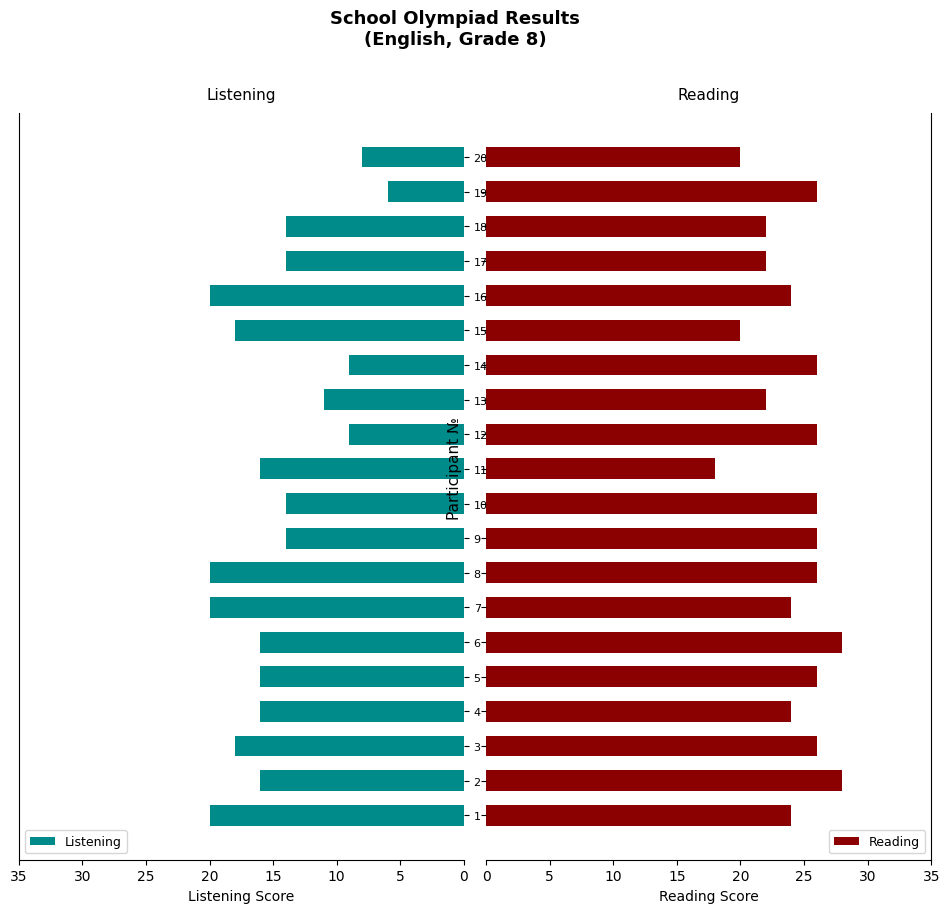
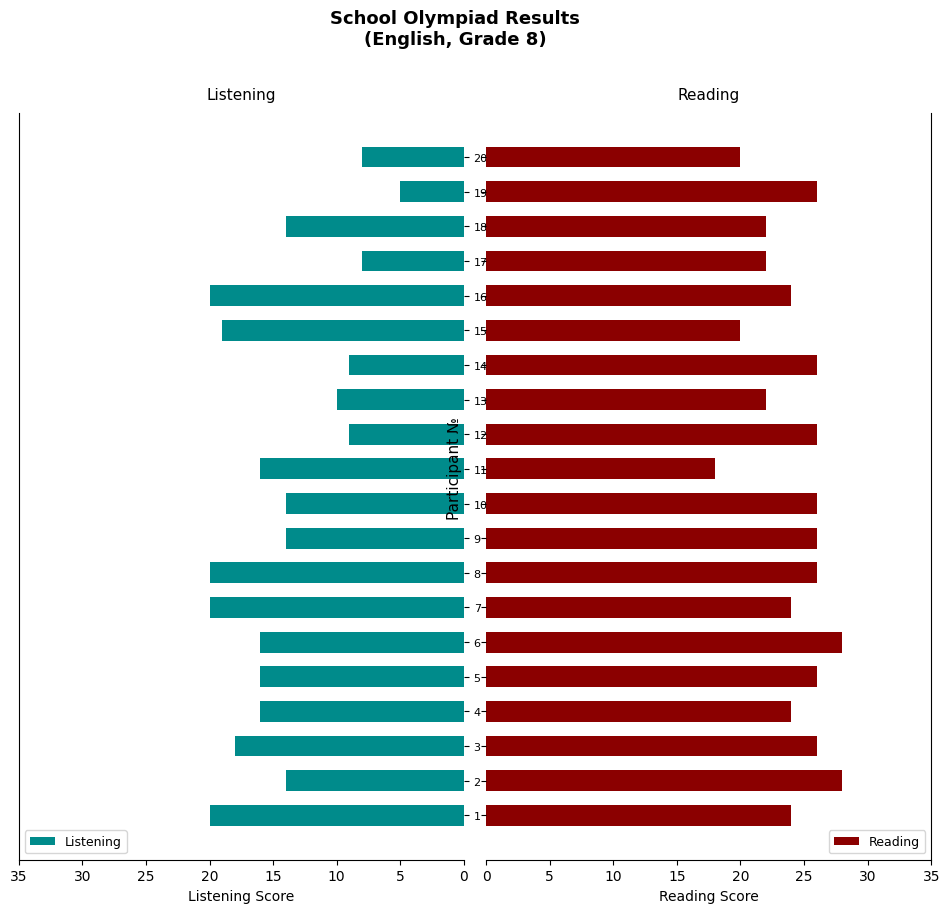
Listening, 19: 6 -> 5
Listening, 17: 14 -> 8
Listening, 15: 18 -> 19
Listening, 13: 11 -> 10
Listening, 2: 16 -> 14
